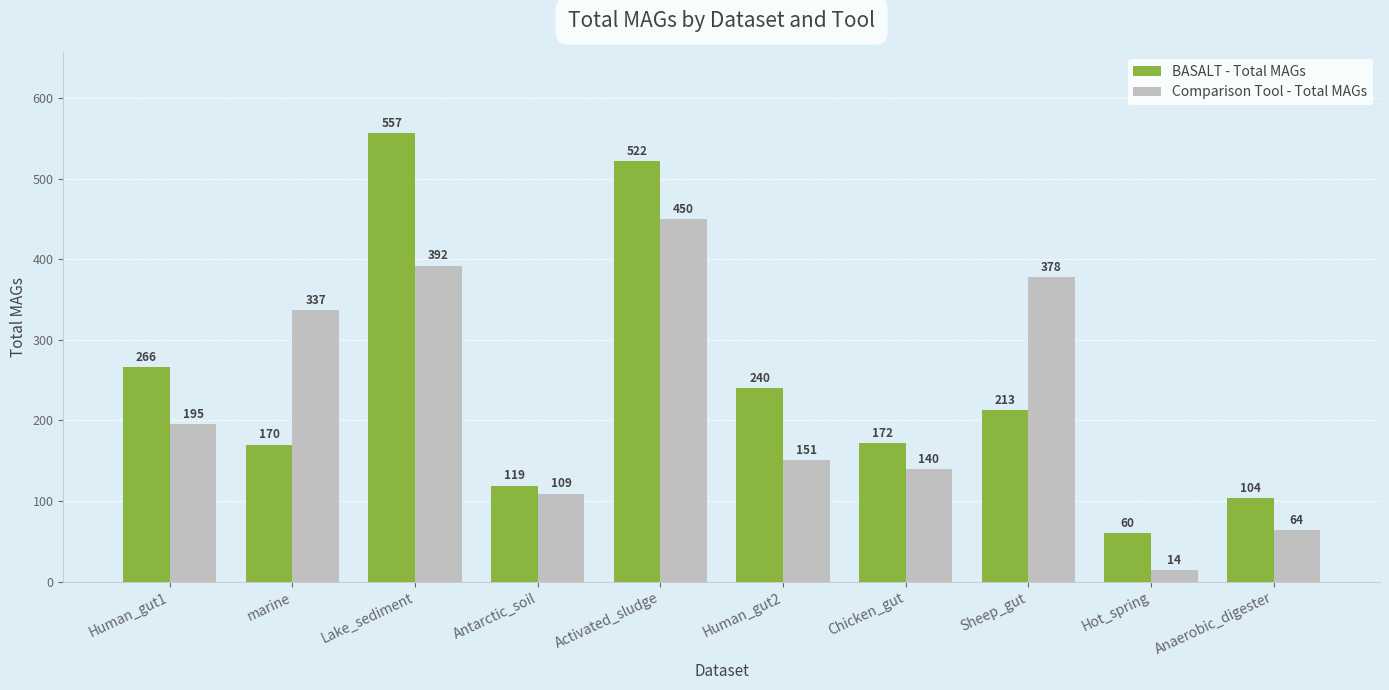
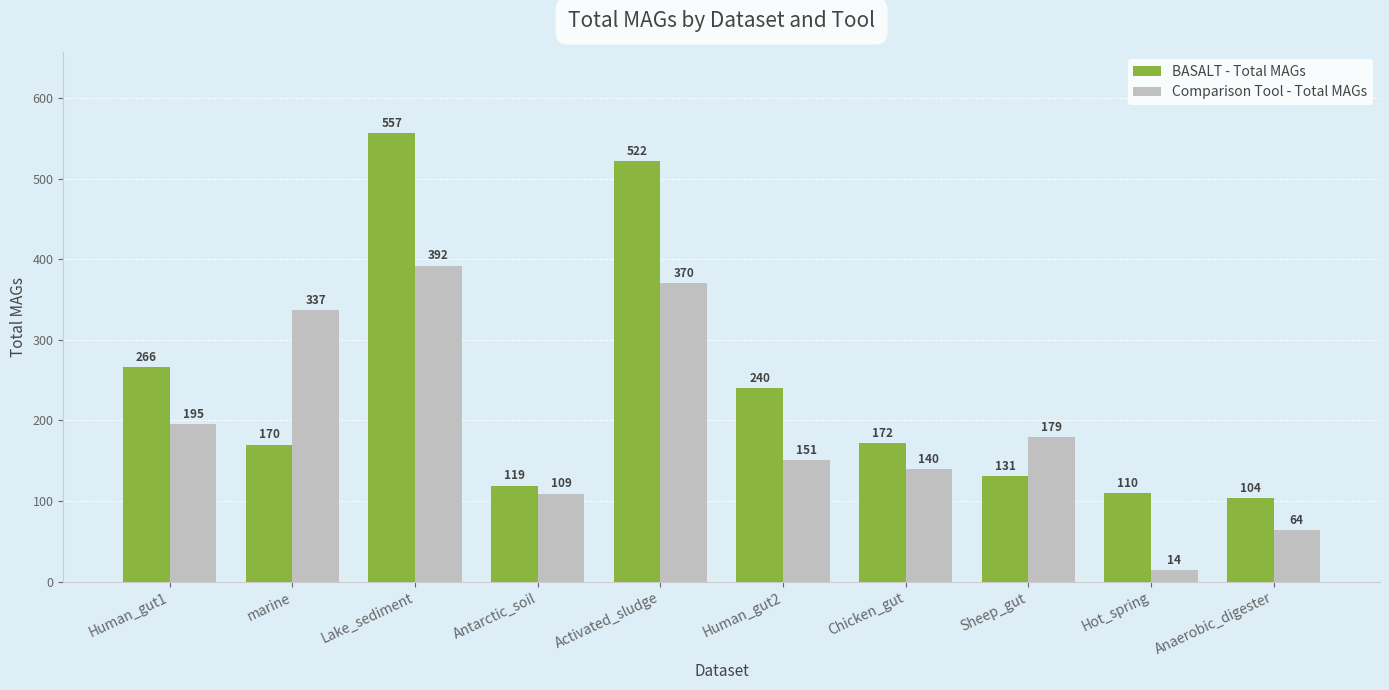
Comparison Tool - Total MAGs, Activated_sludge: 450 -> 370
BASALT - Total MAGs, Sheep_gut: 213 -> 131
Comparison Tool - Total MAGs, Sheep_gut: 378 -> 179
BASALT - Total MAGs, Hot_spring: 60 -> 110
